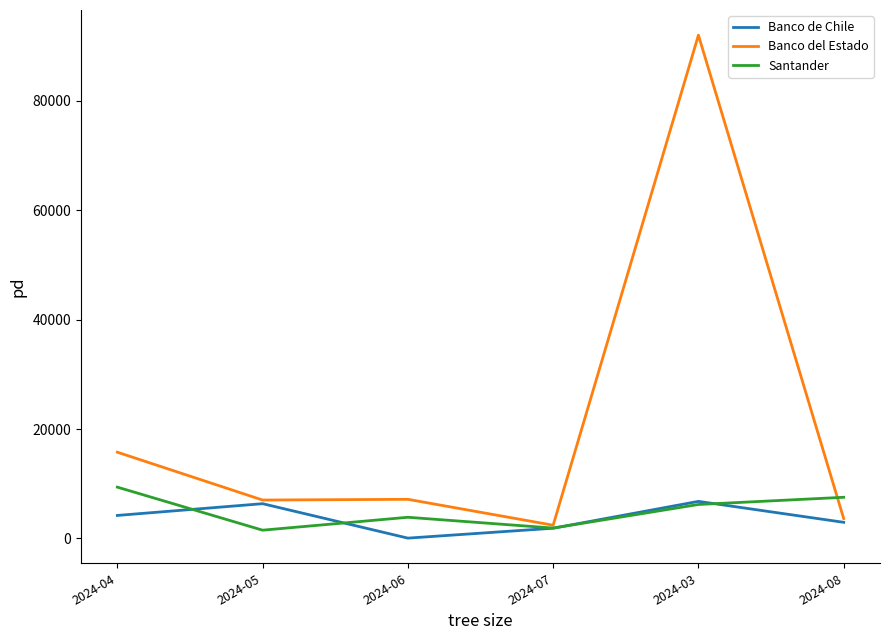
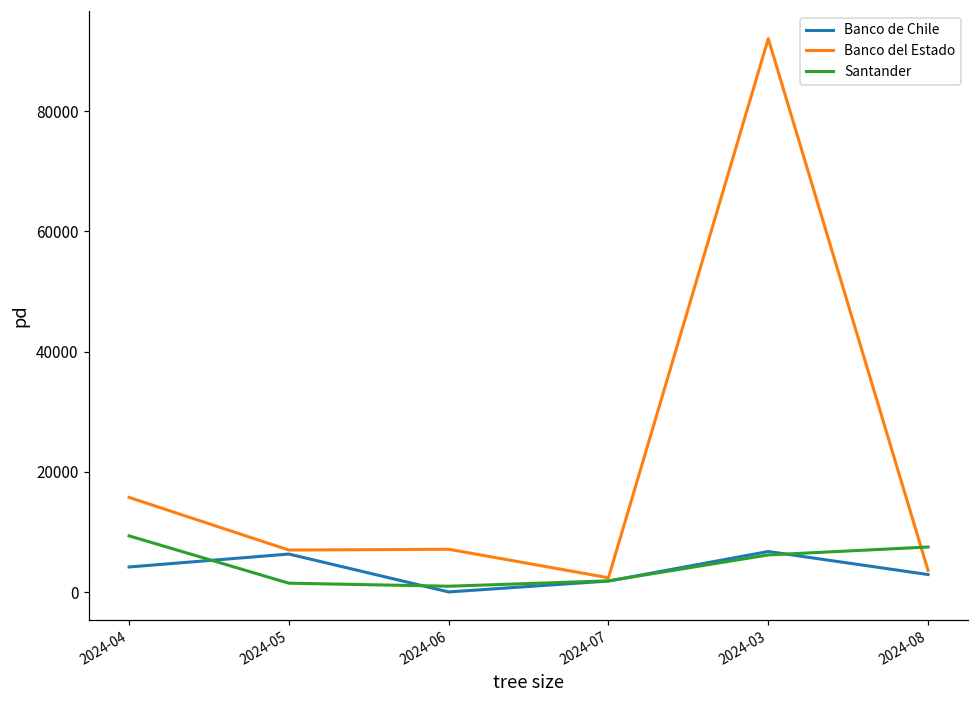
Santander, 2024-06: 4000 -> 1000
